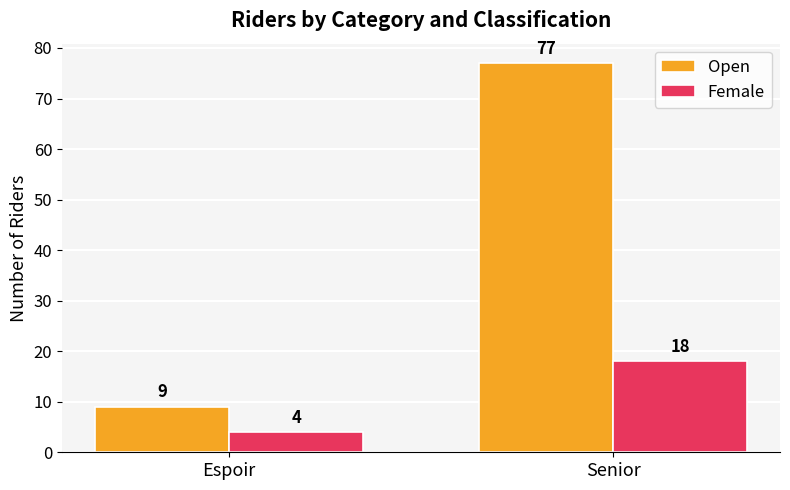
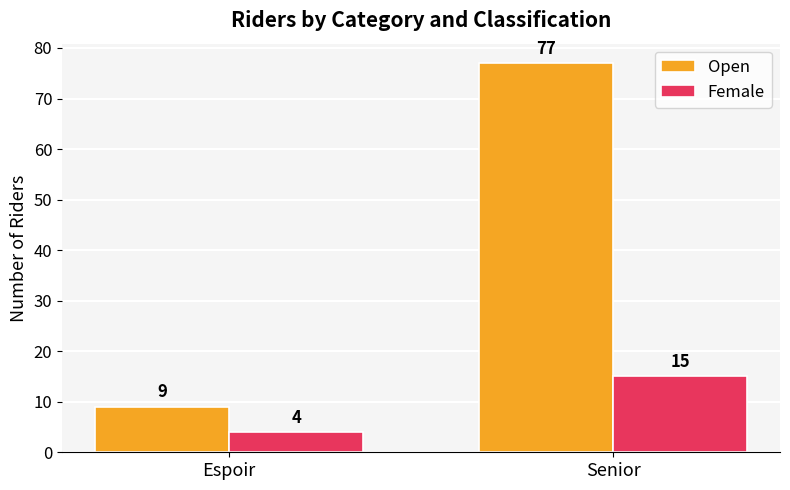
Female, Senior: 18 -> 15
